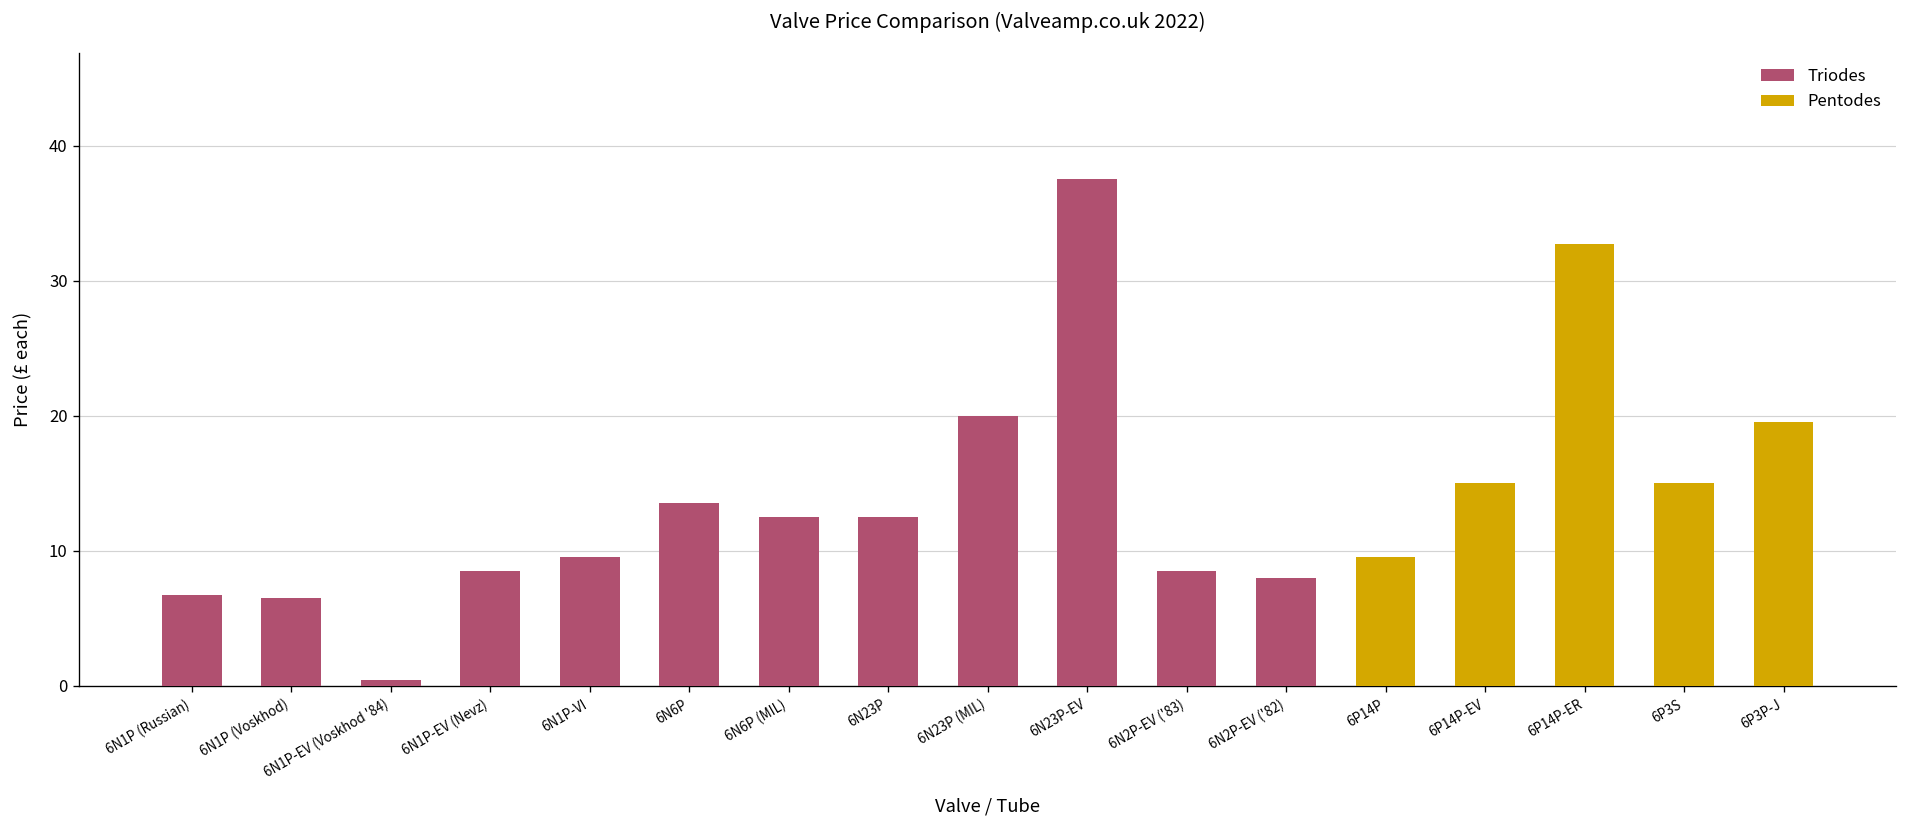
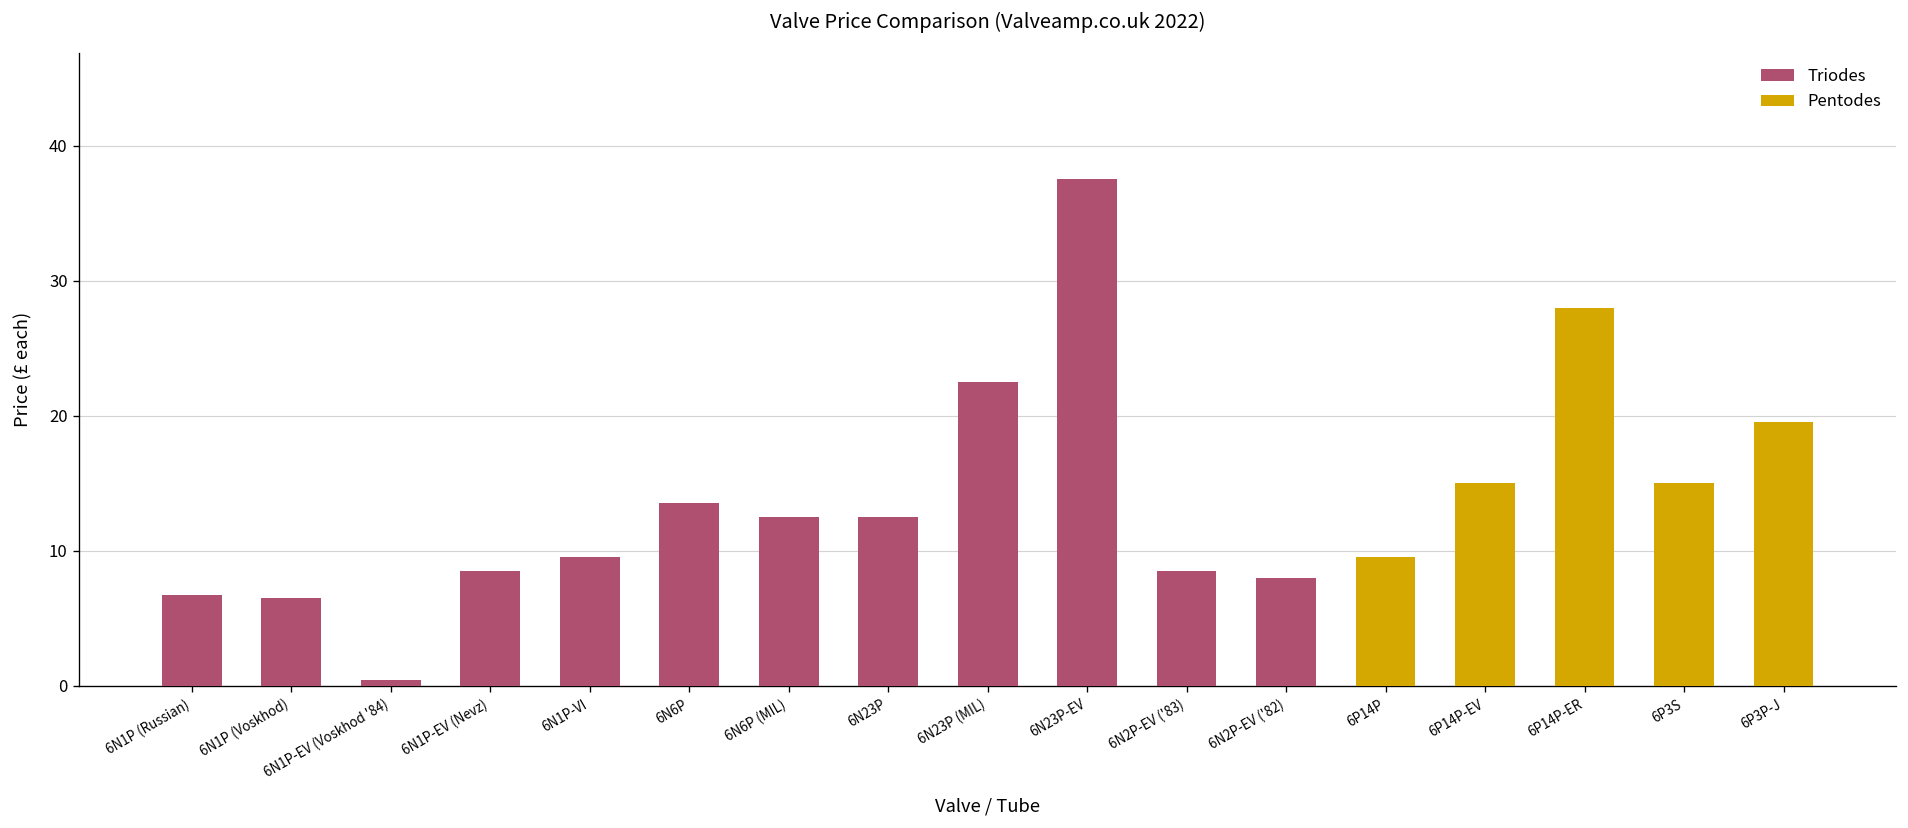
Triodes, 6N23P (MIL): 20.0 -> 22.5
Pentodes, 6P14P-ER: 32.7 -> 28.0
